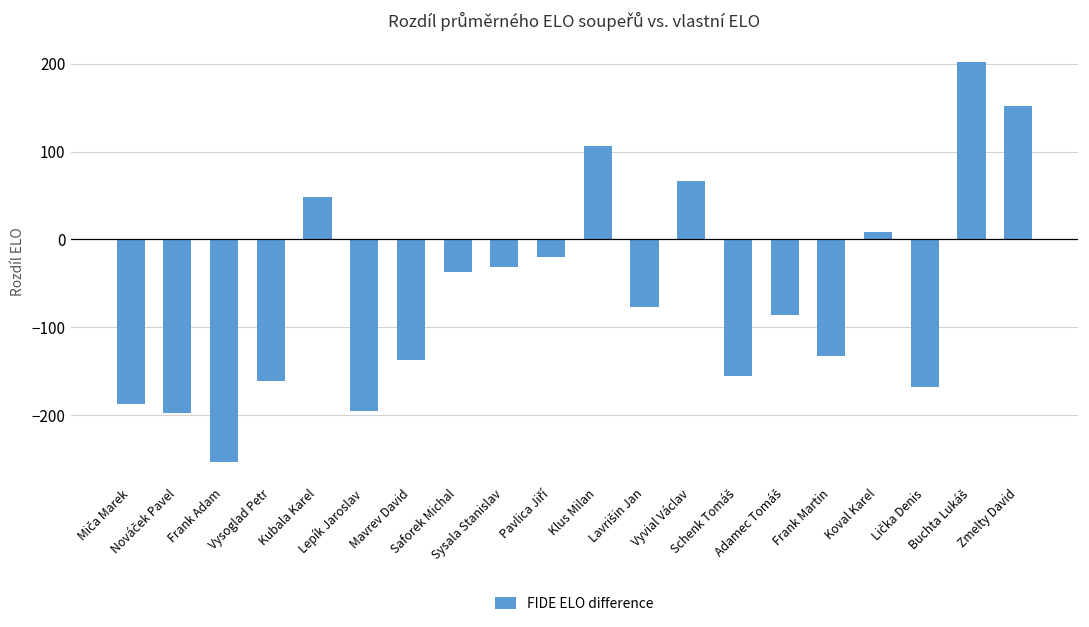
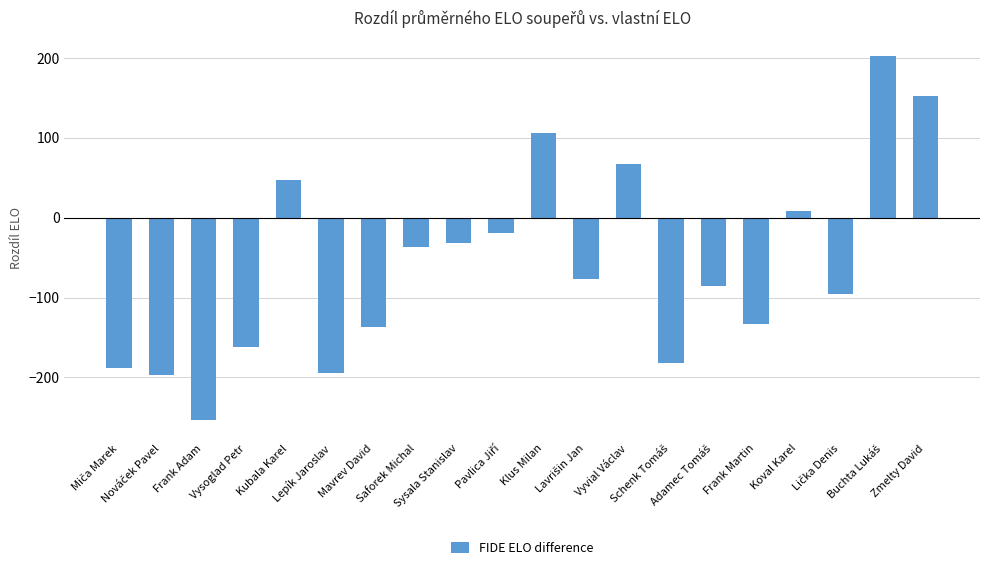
Schenk Tomáš: -160 -> -180
Lička Denis: -170 -> -100
